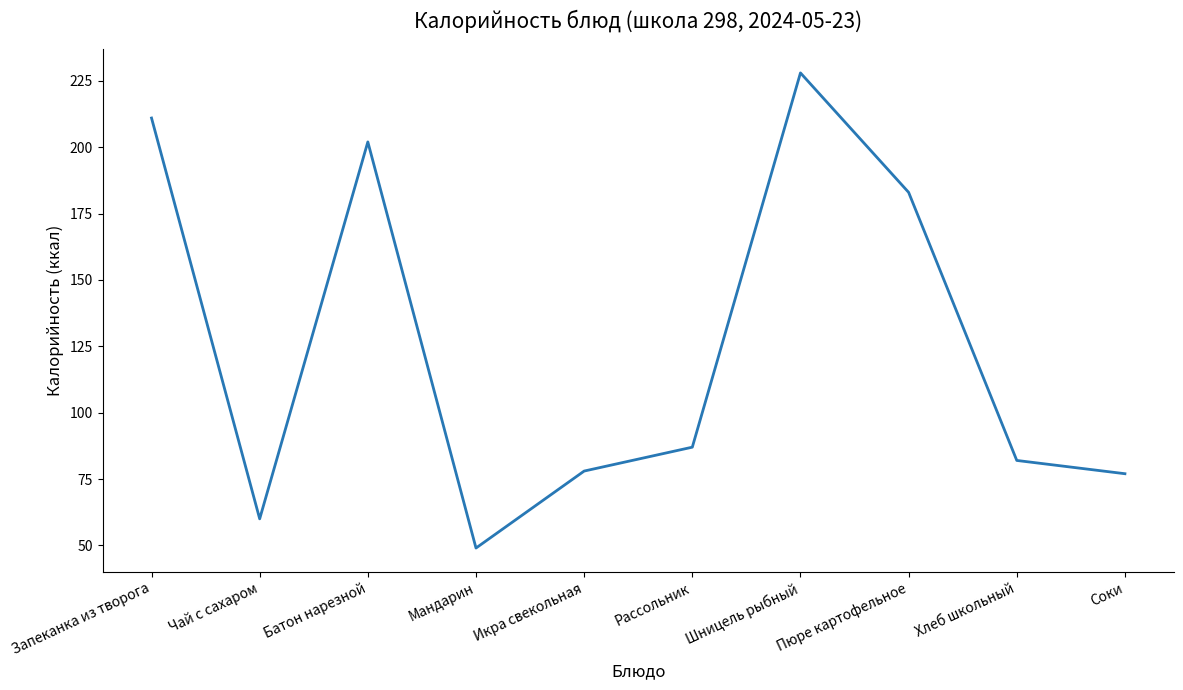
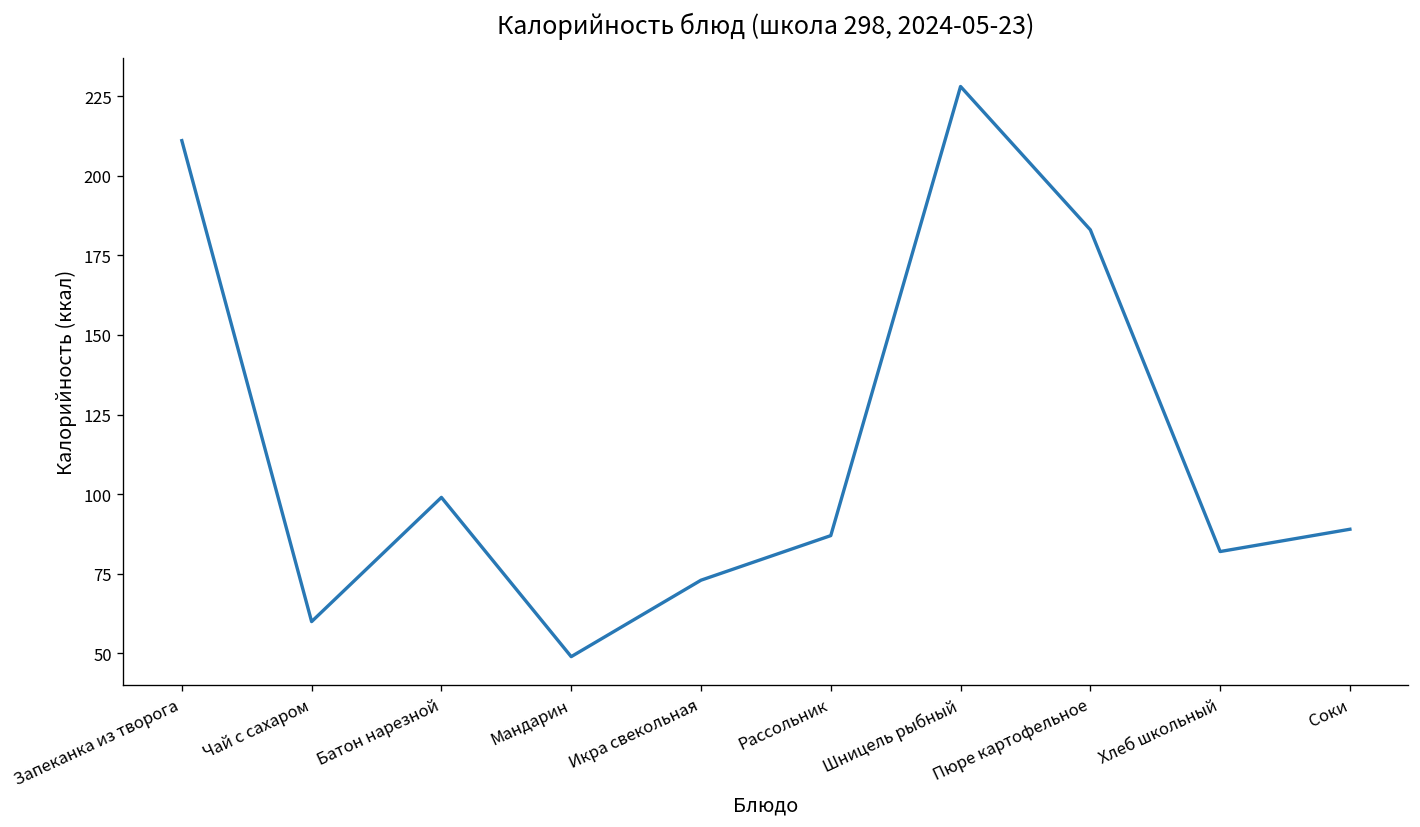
Батон нарезной: 202 -> 99
Икра свекольная: 78 -> 73
Соки: 77 -> 89
